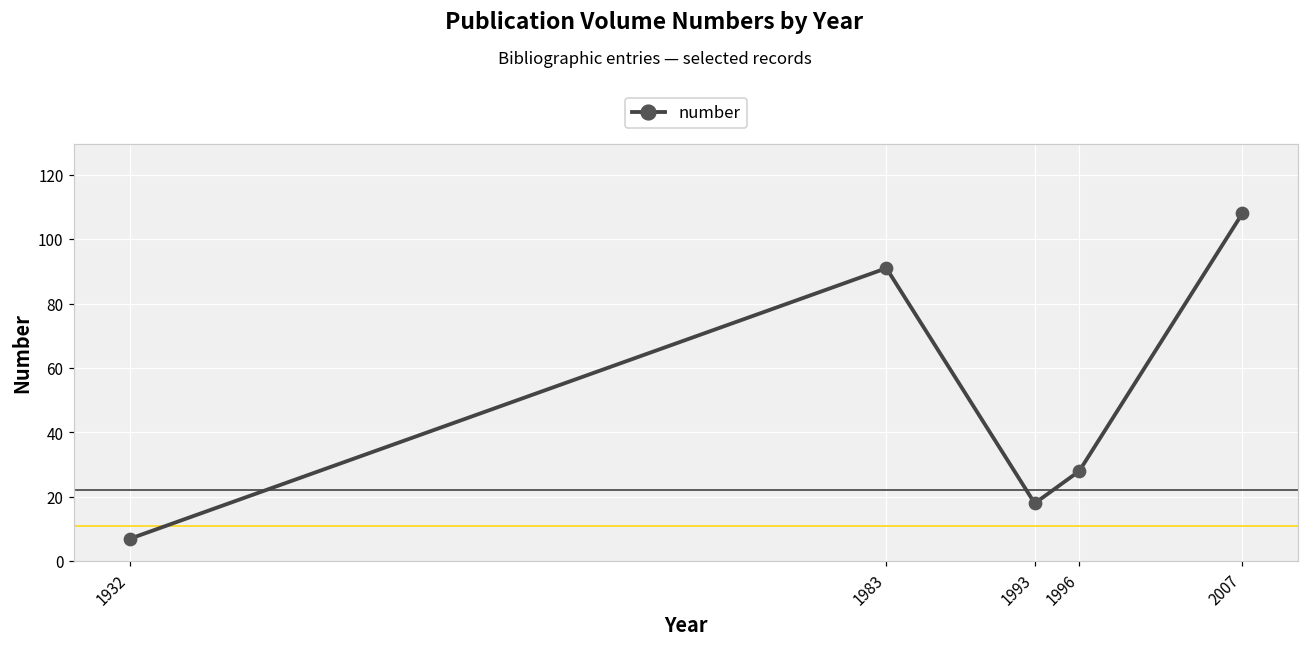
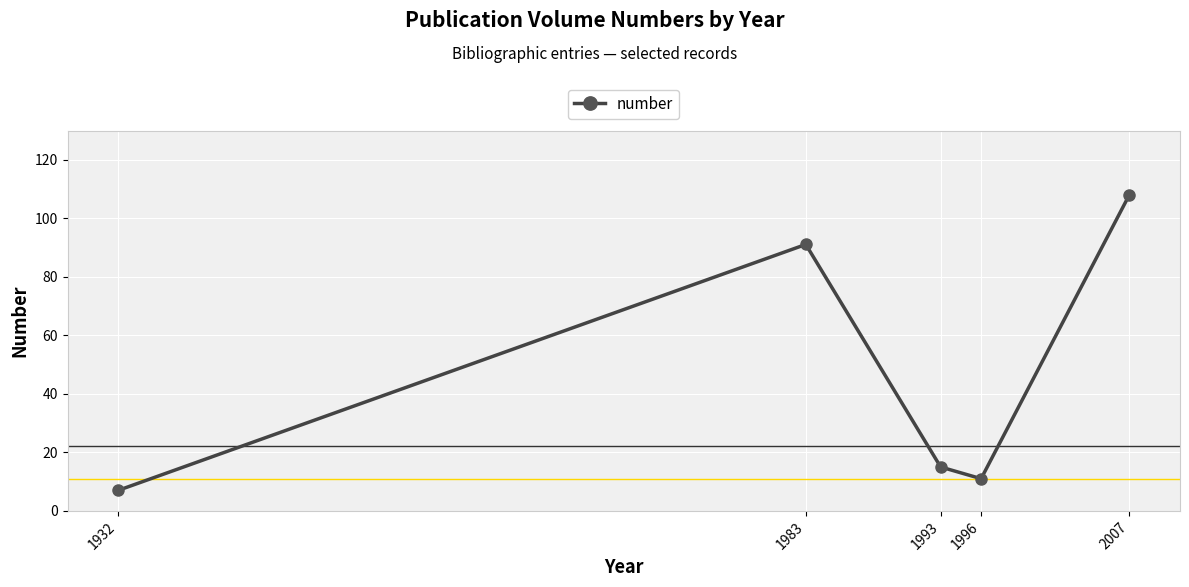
1993: 18 -> 15
1996: 28 -> 11
